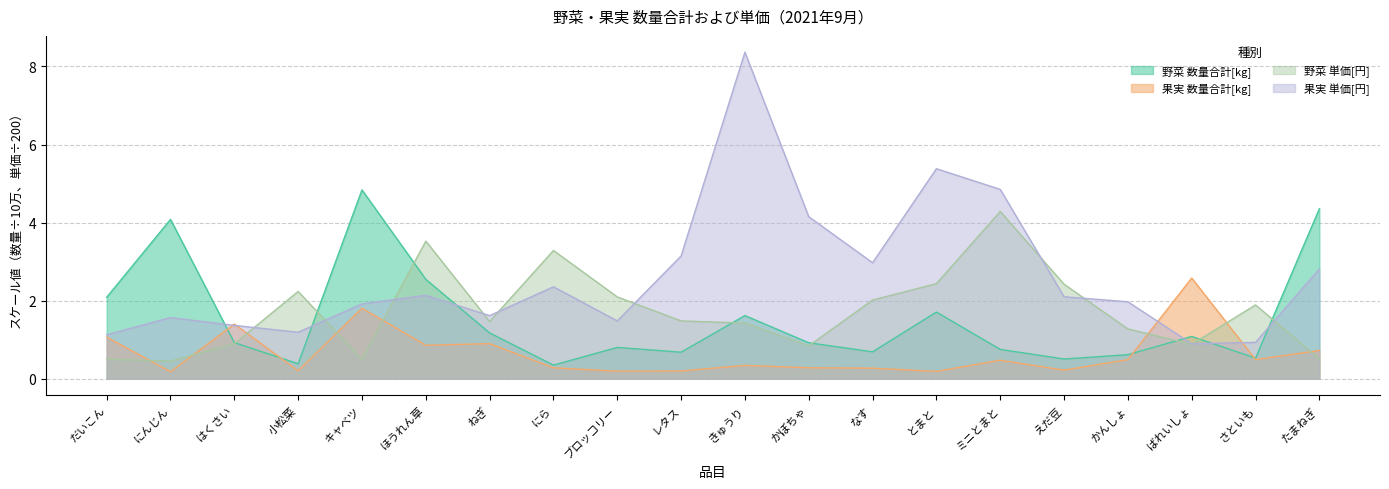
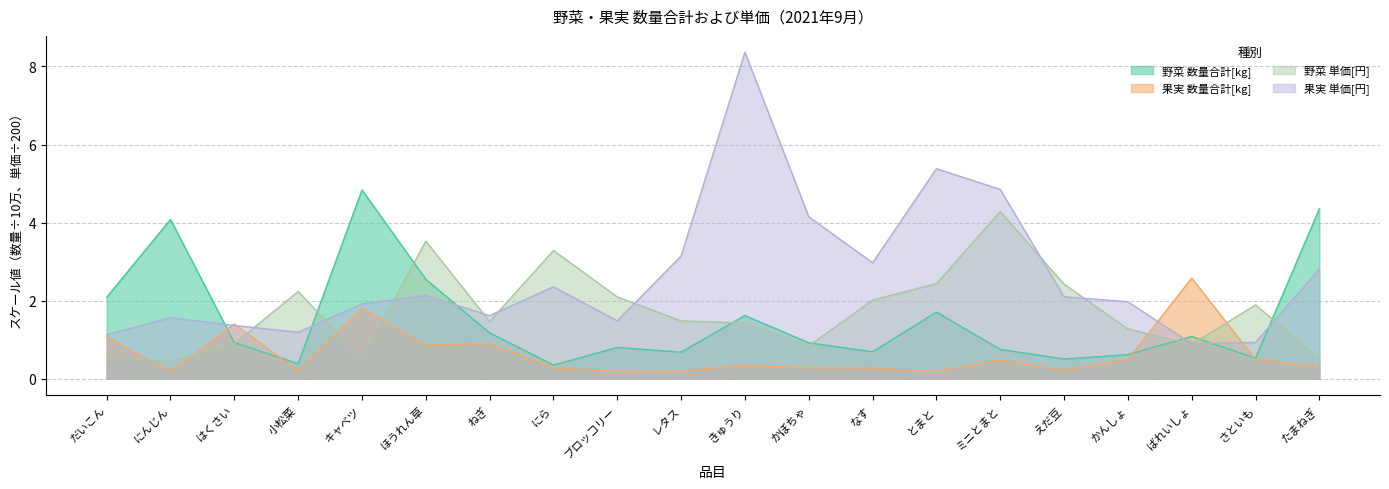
果実 数量合計[kg], たまねぎ: 0.7 -> 0.3
